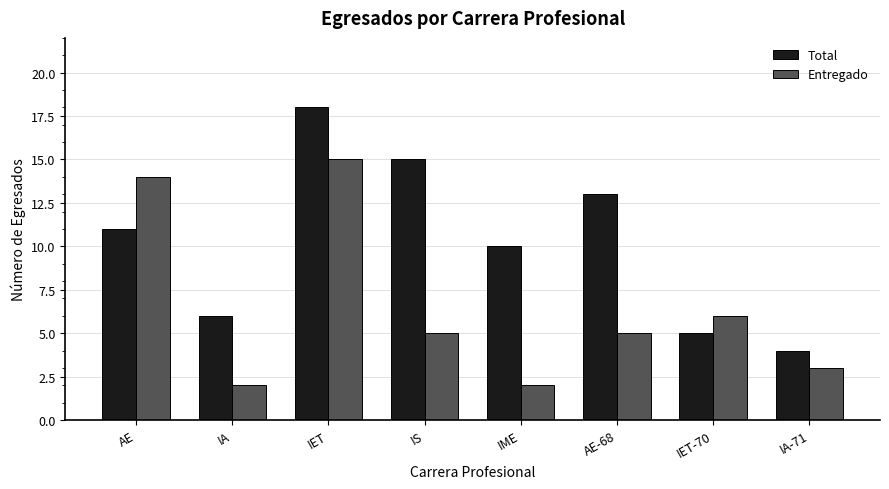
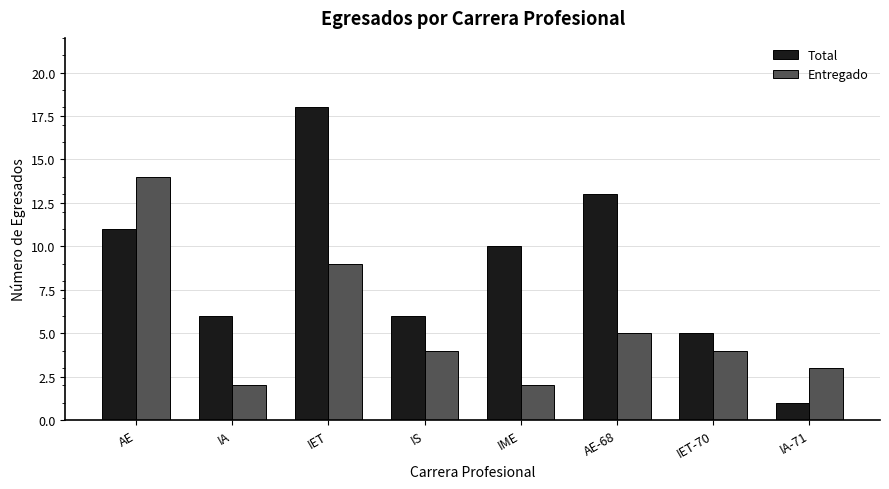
Entregado, IET: 15 -> 9
Total, IS: 15 -> 6
Entregado, IS: 5 -> 4
Entregado, IET-70: 6 -> 4
Total, IA-71: 4 -> 1
